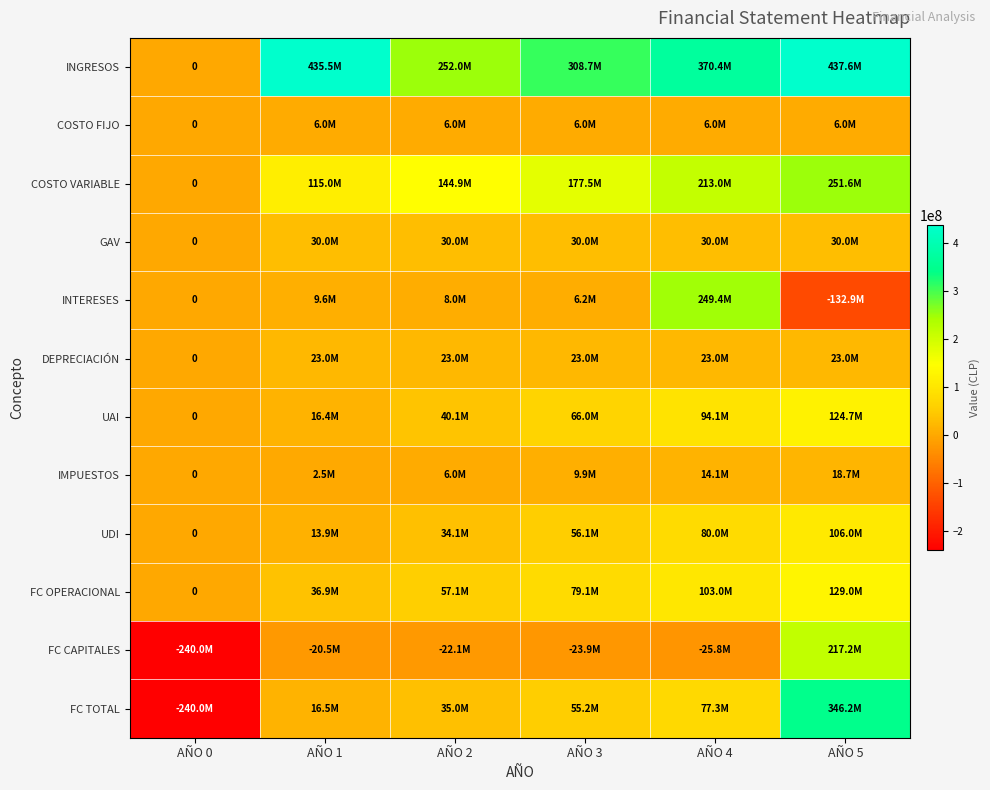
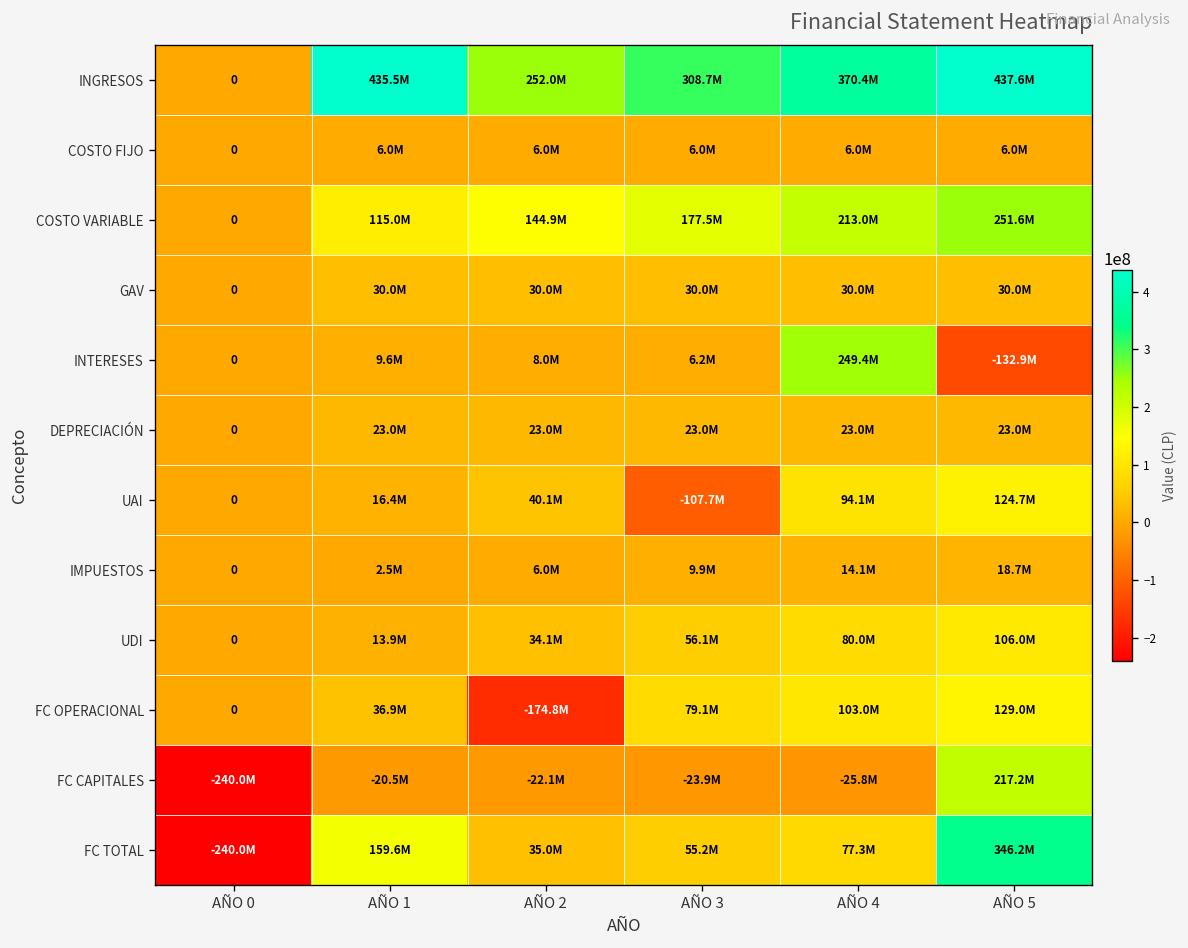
UAI, AÑO 3: 66.0M -> -107.7M
FC OPERACIONAL, AÑO 2: 57.1M -> -174.8M
FC TOTAL, AÑO 1: 16.5M -> 159.6M
